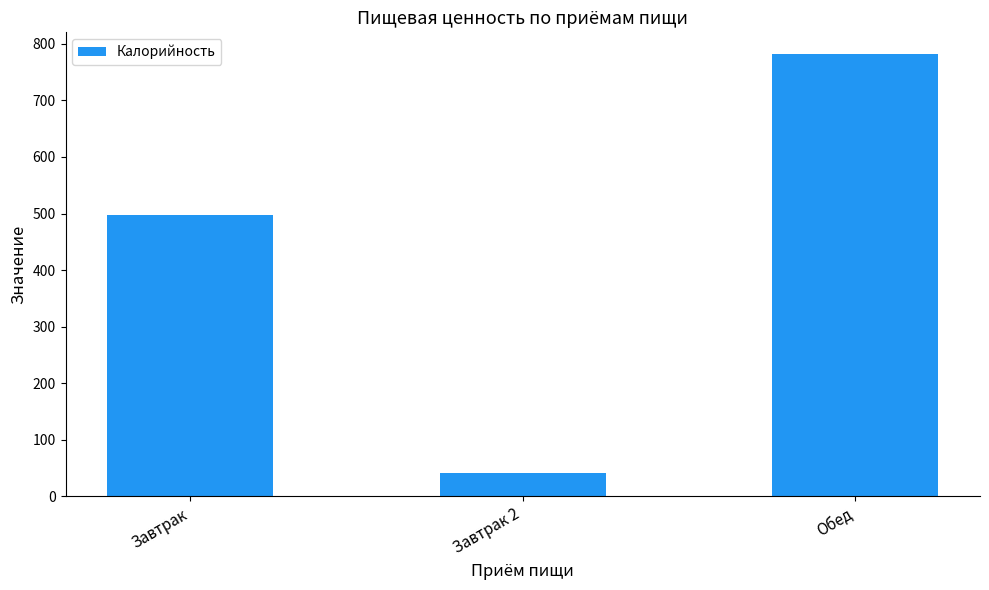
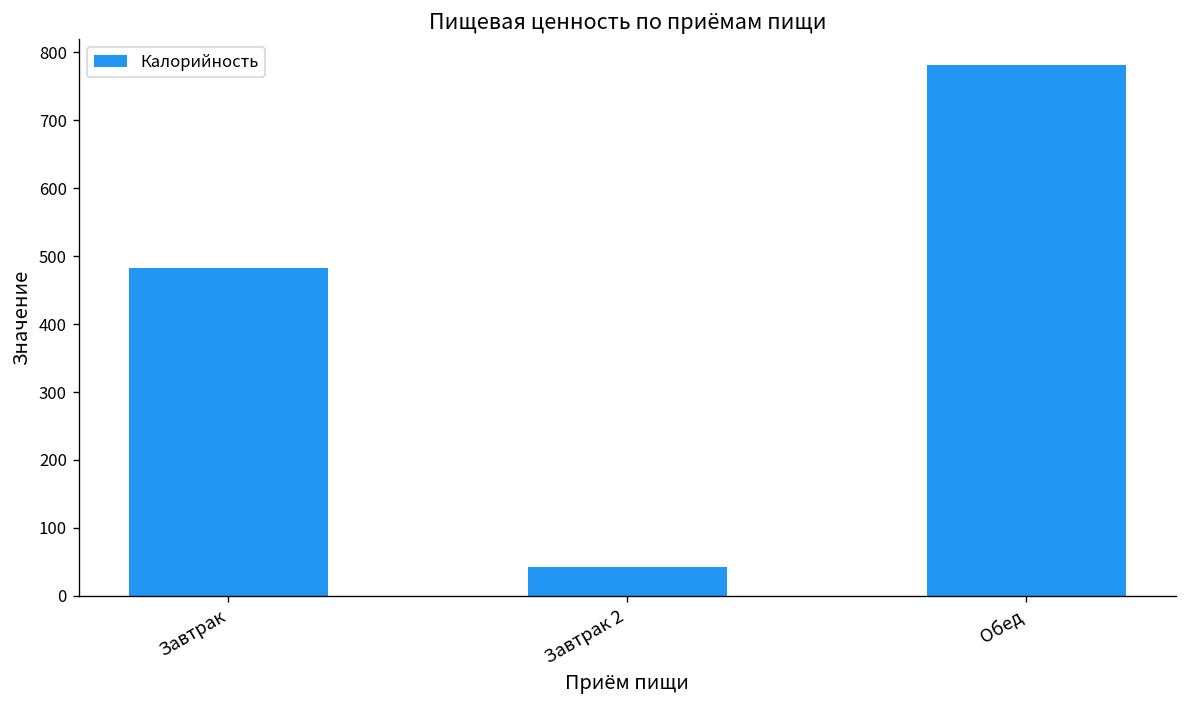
Завтрак: 500 -> 480
